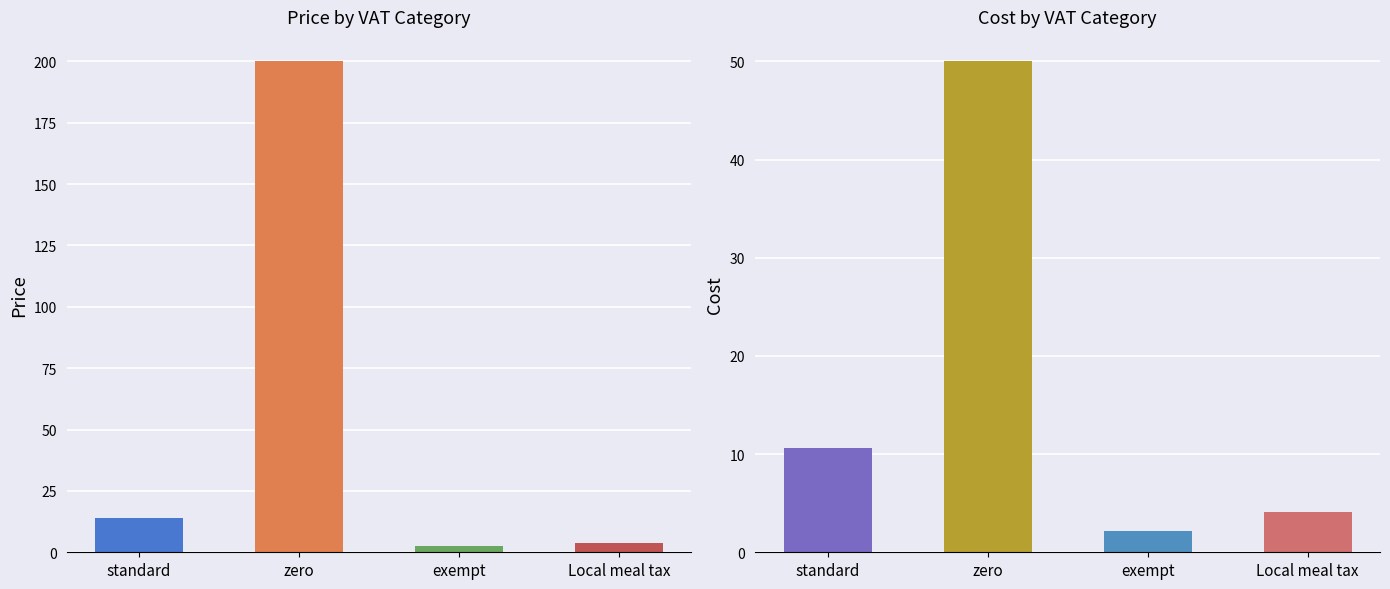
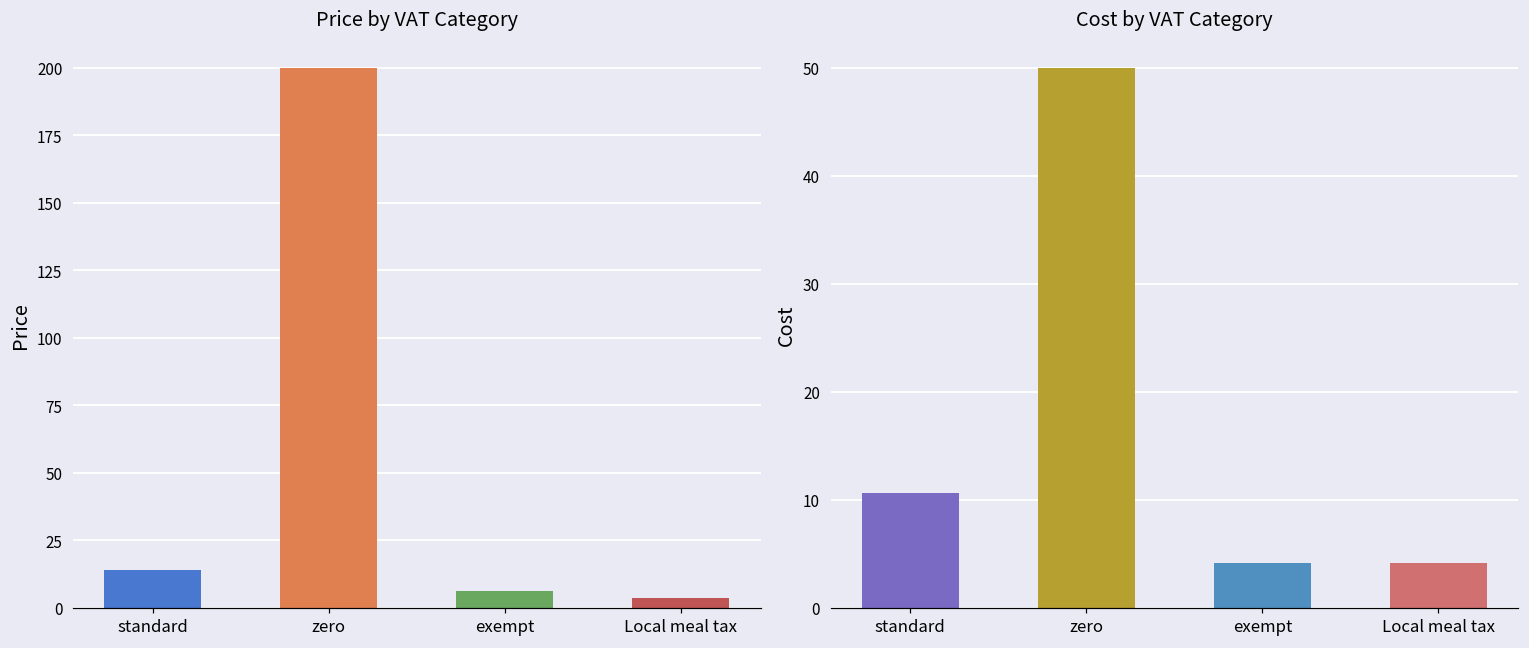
Price by VAT Category, exempt: 3 -> 6
Cost by VAT Category, exempt: 2 -> 4
